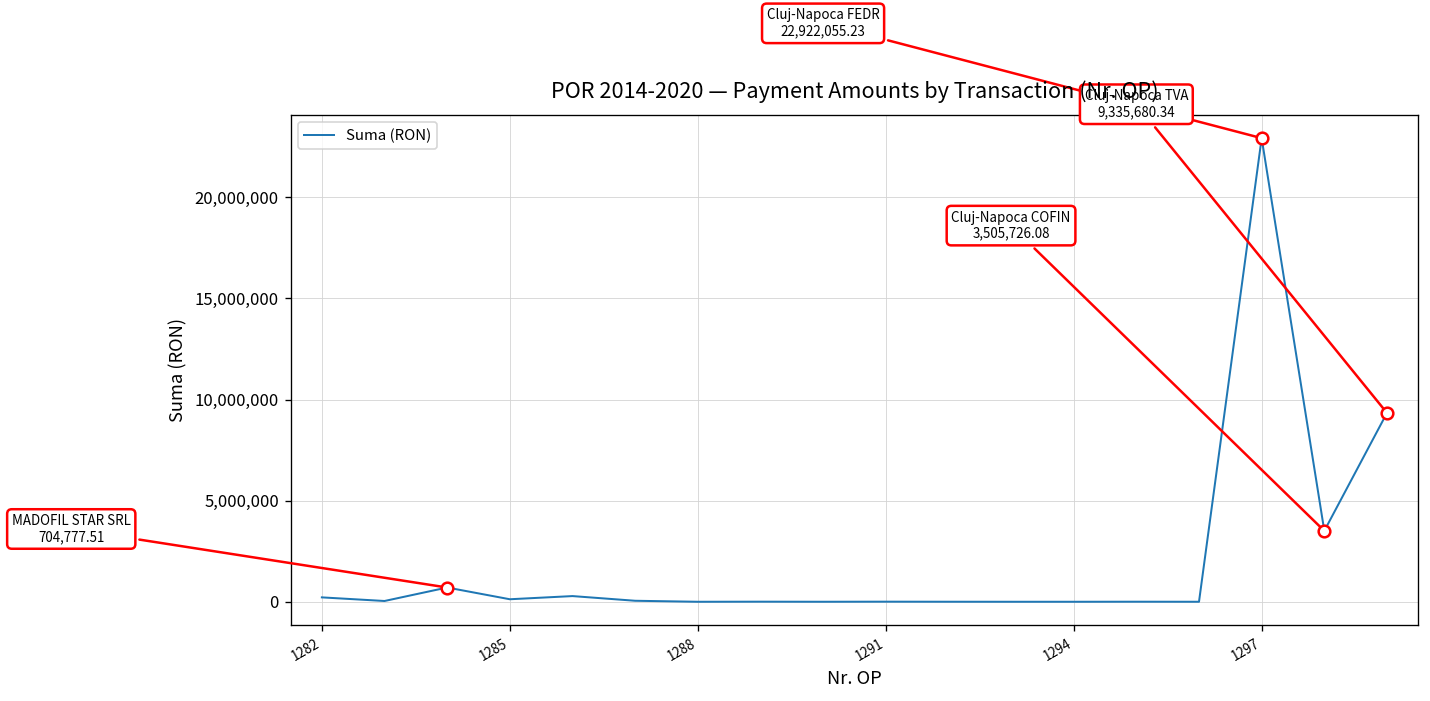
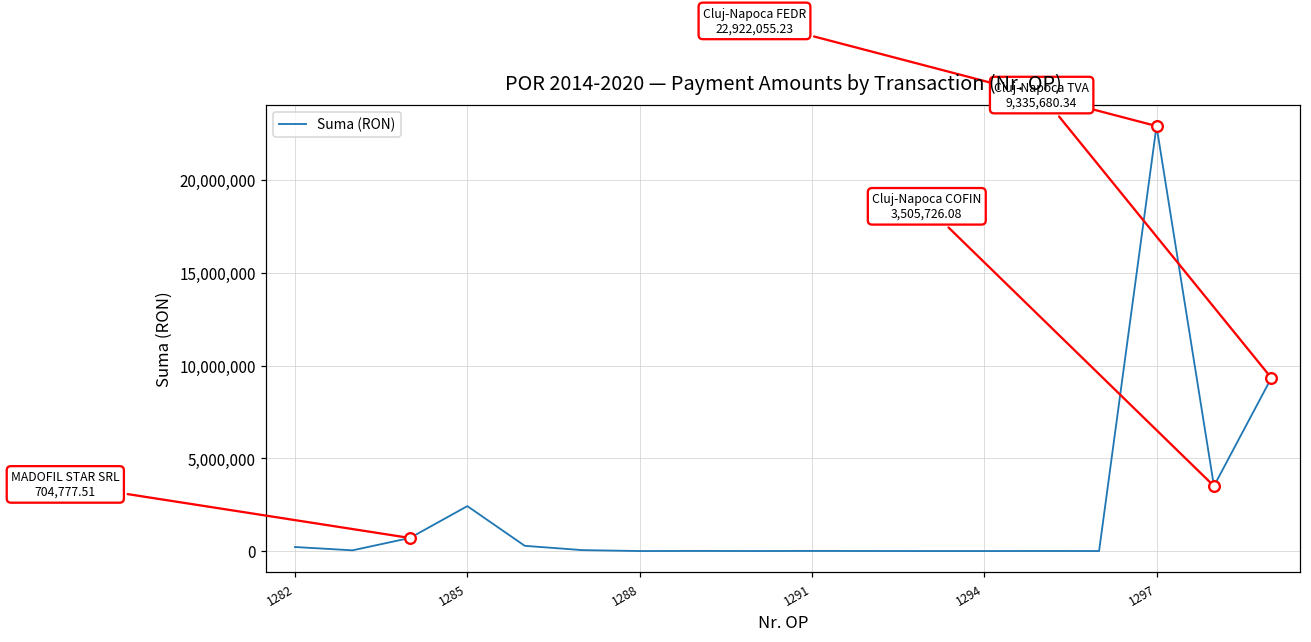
Suma (RON), 1285: 100,000 -> 2,400,000
